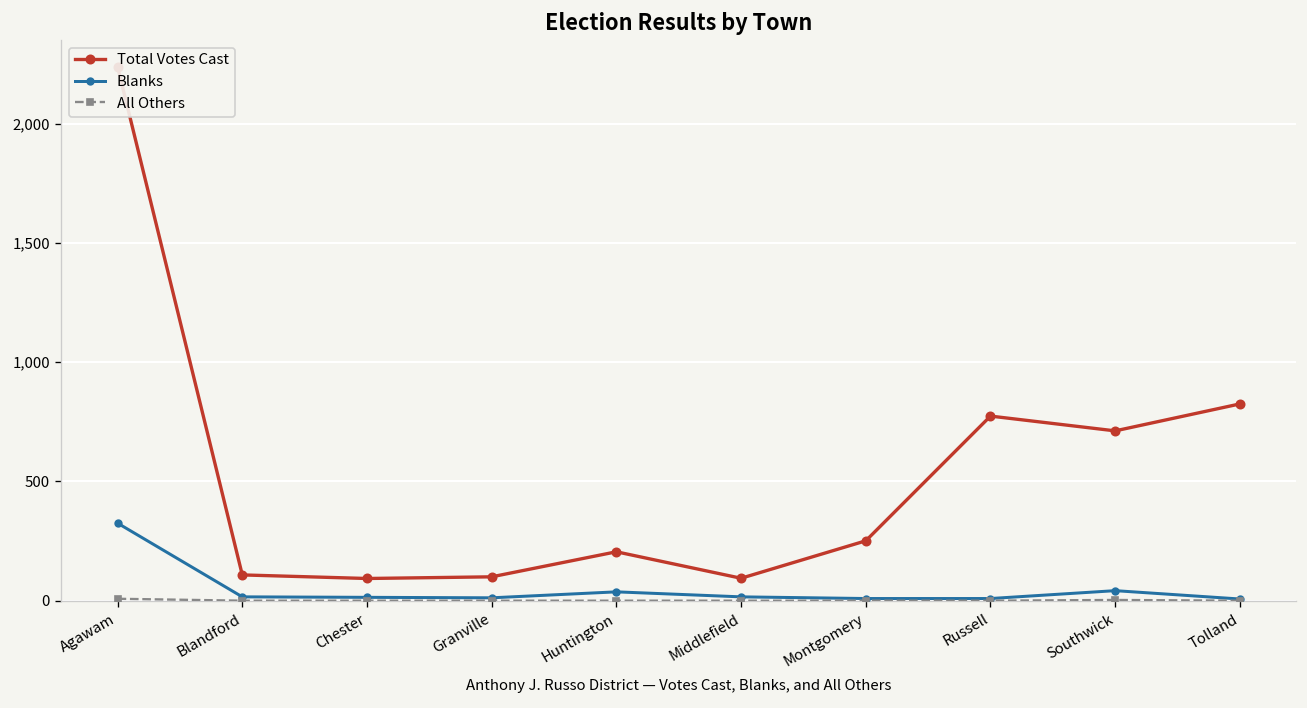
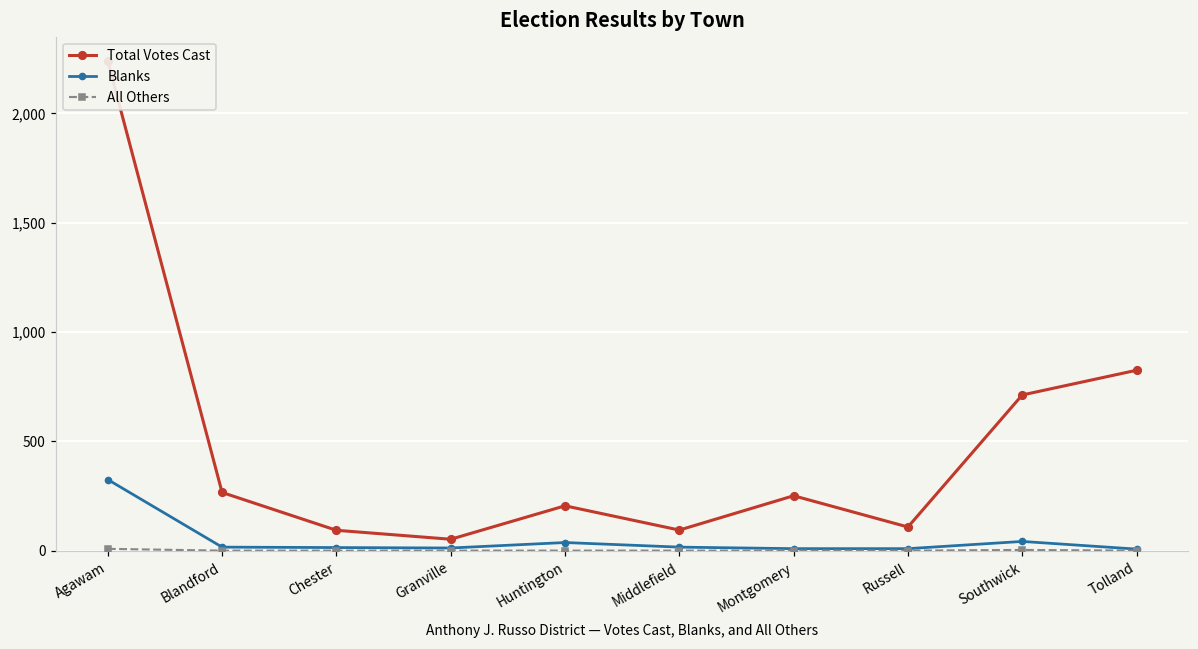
Total Votes Cast, Blandford: 110 -> 270
Total Votes Cast, Granville: 100 -> 50
Total Votes Cast, Russell: 770 -> 110
